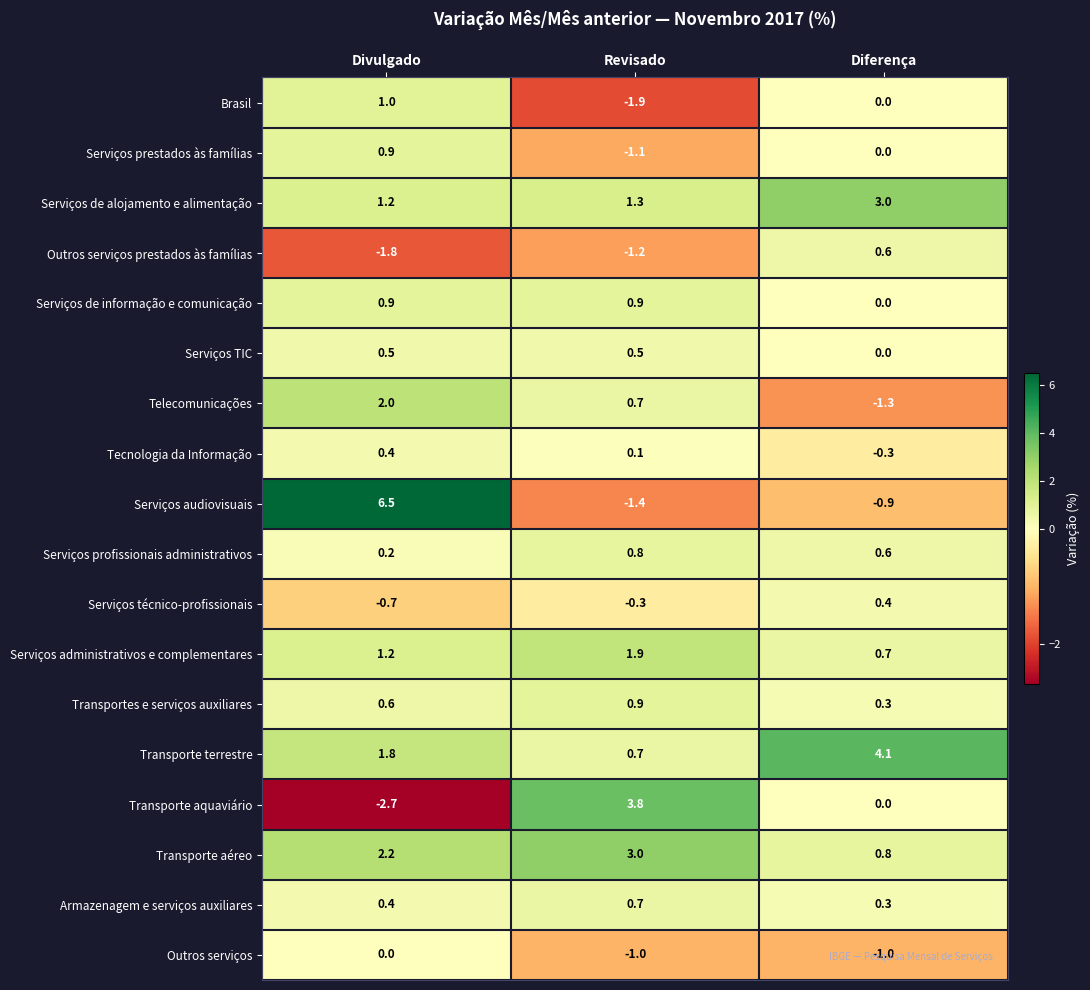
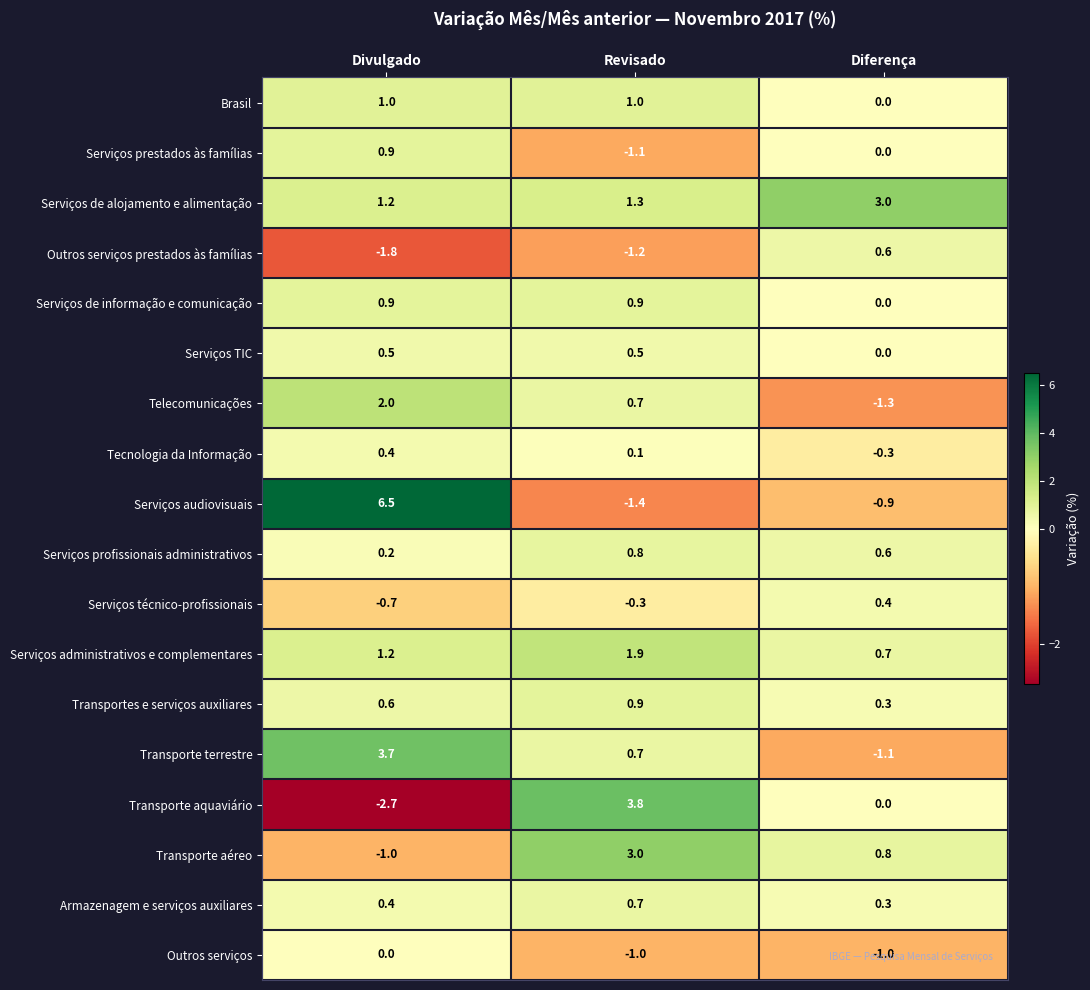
Brasil, Revisado: -1.9 -> 1.0
Transporte terrestre, Divulgado: 1.8 -> 3.7
Transporte terrestre, Diferença: 4.1 -> -1.1
Transporte aéreo, Divulgado: 2.2 -> -1.0
